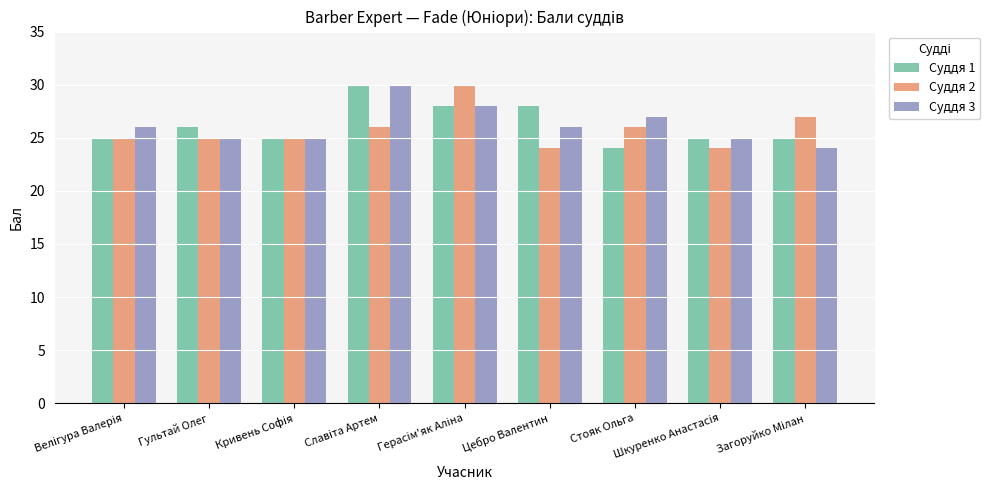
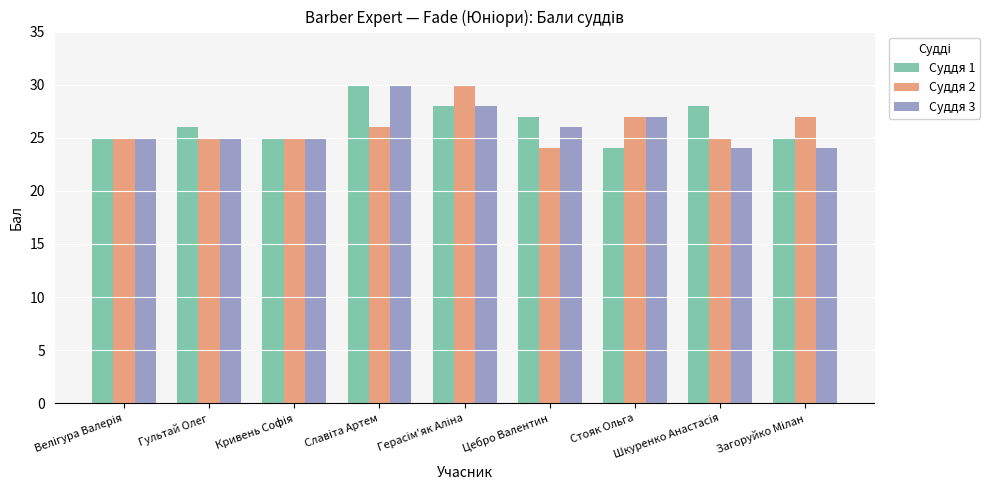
Суддя 3, Велігура Валерія: 26 -> 25
Суддя 1, Цебро Валентин: 28 -> 27
Суддя 2, Стояк Ольга: 26 -> 27
Суддя 1, Шкуренко Анастасія: 25 -> 28
Суддя 2, Шкуренко Анастасія: 24 -> 25
Суддя 3, Шкуренко Анастасія: 25 -> 24
